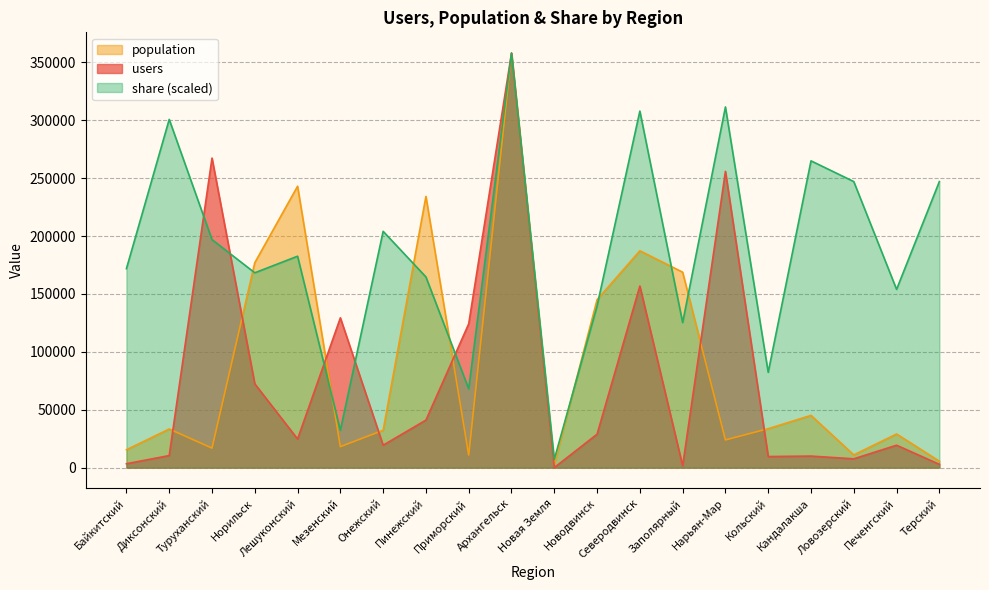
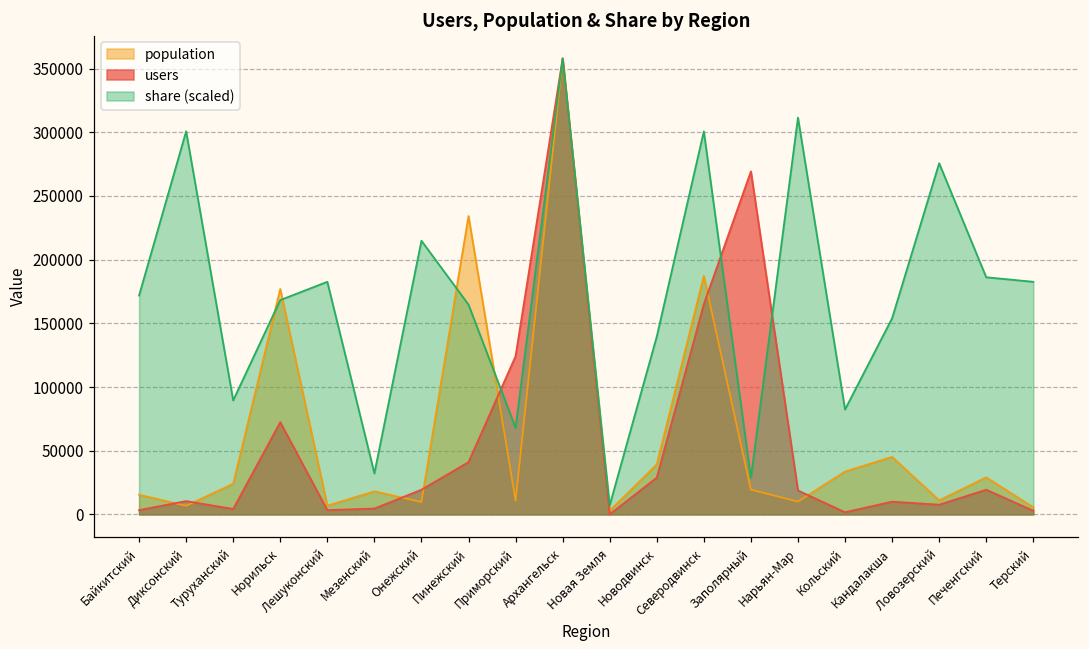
population, Диксонский: 33000 -> 7000
population, Туруханский: 17000 -> 24000
users, Туруханский: 267000 -> 4000
share (scaled), Туруханский: 197000 -> 90000
population, Лешуконский: 243000 -> 7000
users, Лешуконский: 25000 -> 3000
users, Мезенский: 129000 -> 5000
population, Онежский: 32000 -> 10000
share (scaled), Онежский: 204000 -> 215000
population, Новодвинск: 145000 -> 39000
users, Северодвинск: 157000 -> 165000
share (scaled), Северодвинск: 308000 -> 301000
population, Заполярный: 169000 -> 19000
users, Заполярный: 2000 -> 269000
share (scaled), Заполярный: 125000 -> 29000
population, Нарьян-Мар: 24000 -> 10000
users, Нарьян-Мар: 256000 -> 19000
users, Кольский: 10000 -> 2000
share (scaled), Кандалакша: 265000 -> 154000
share (scaled), Ловозерский: 247000 -> 276000
share (scaled), Печенгский: 154000 -> 186000
share (scaled), Терский: 247000 -> 183000
